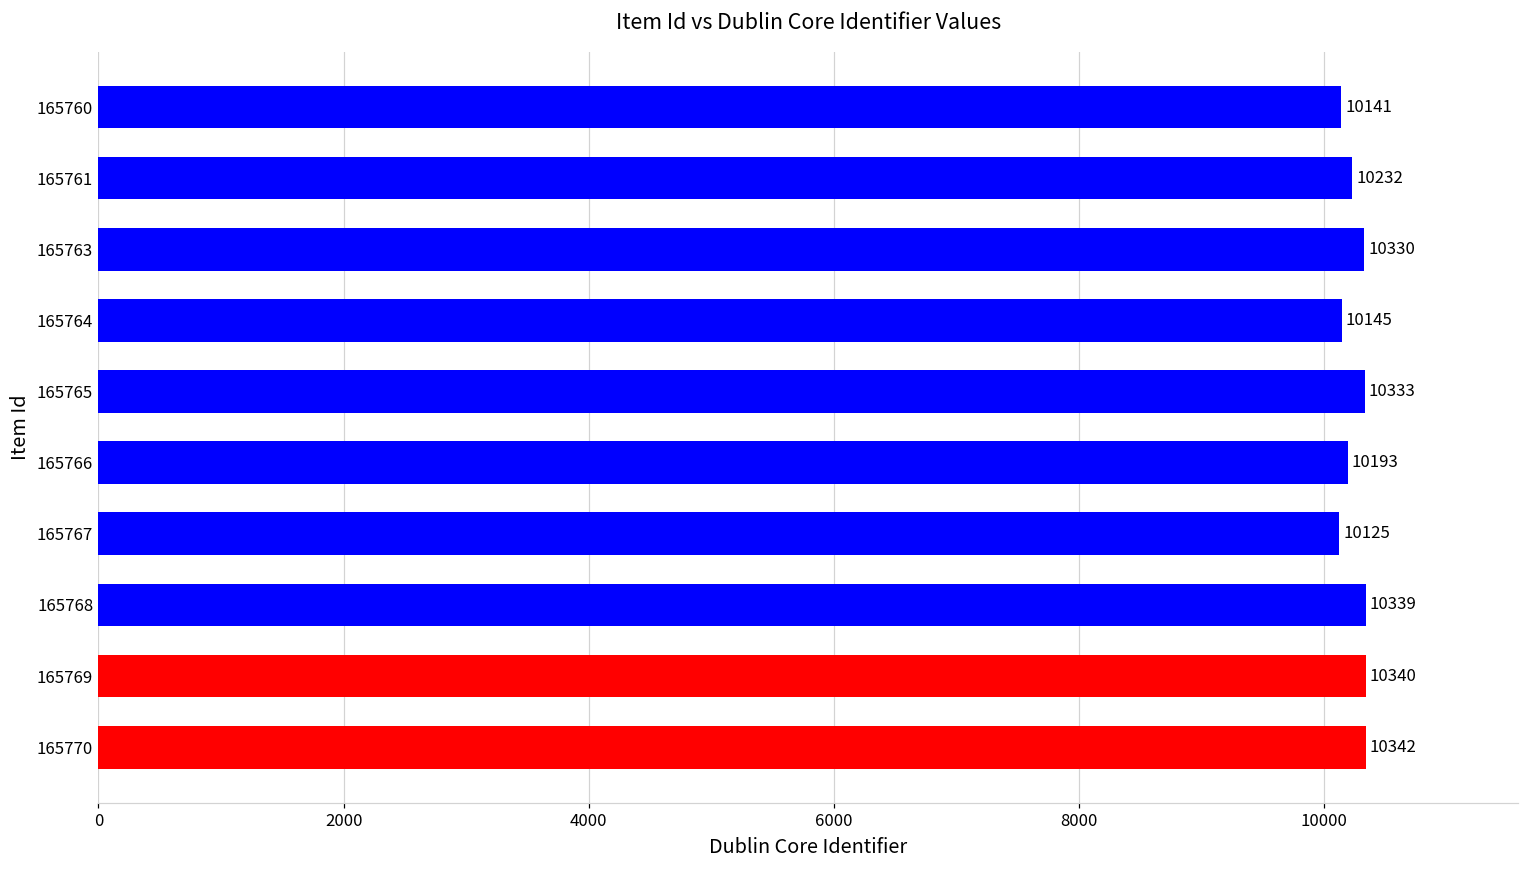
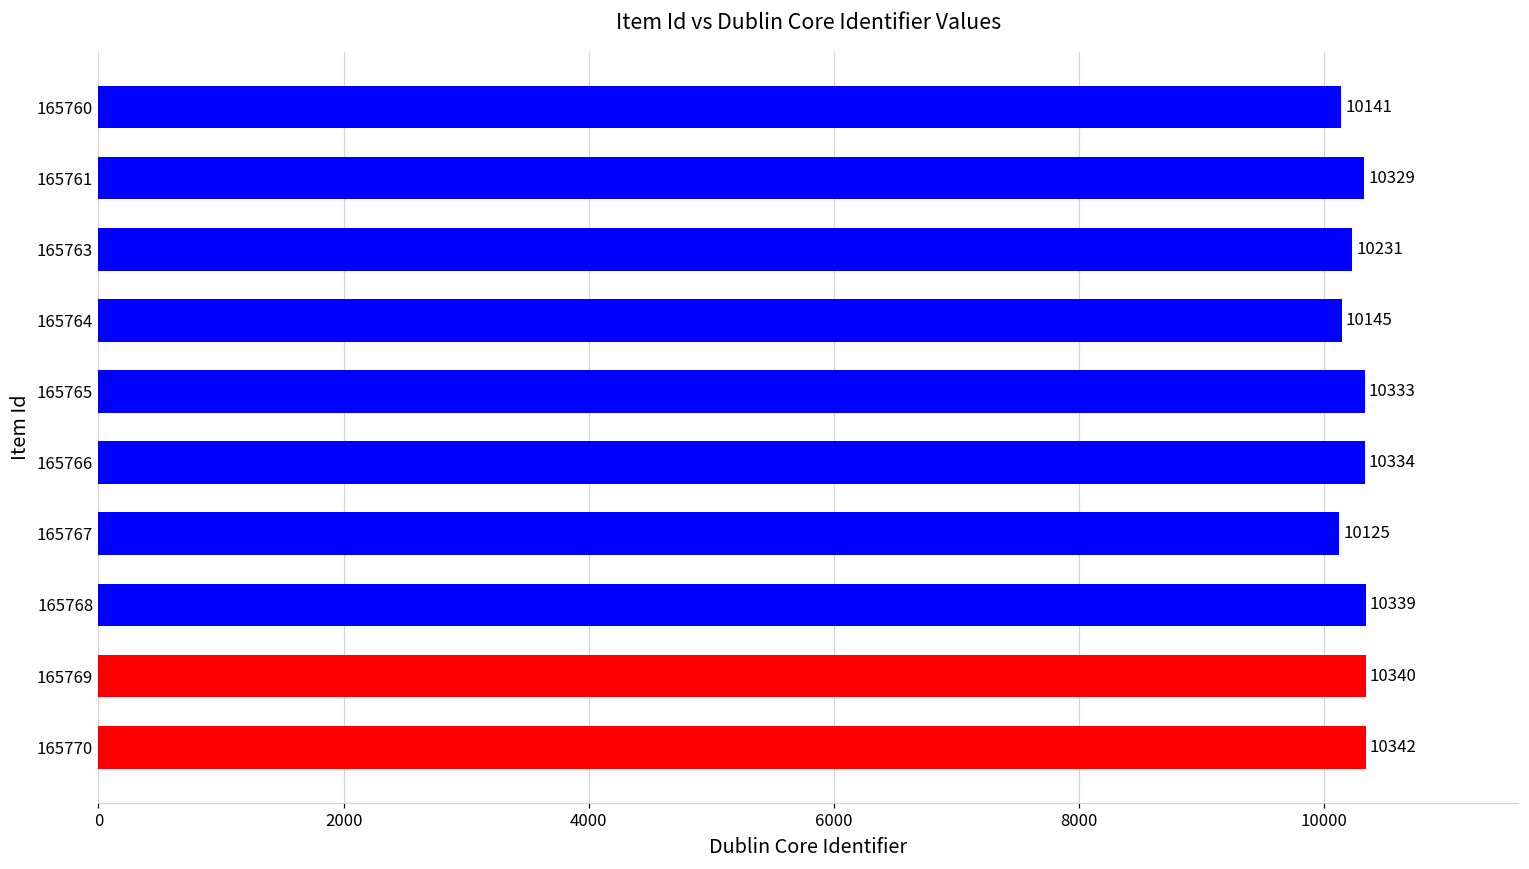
165761: 10232 -> 10329
165763: 10330 -> 10231
165766: 10193 -> 10334
